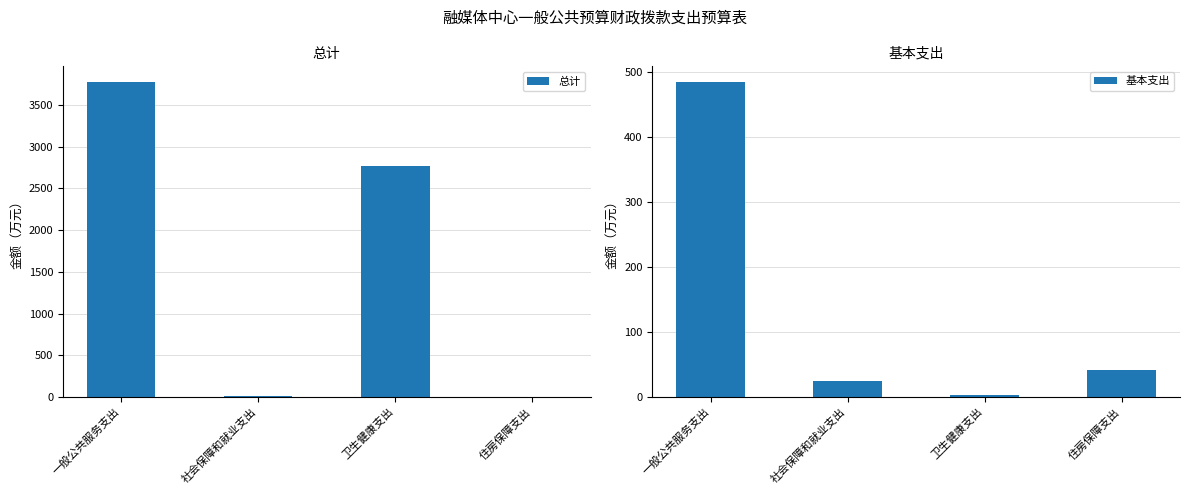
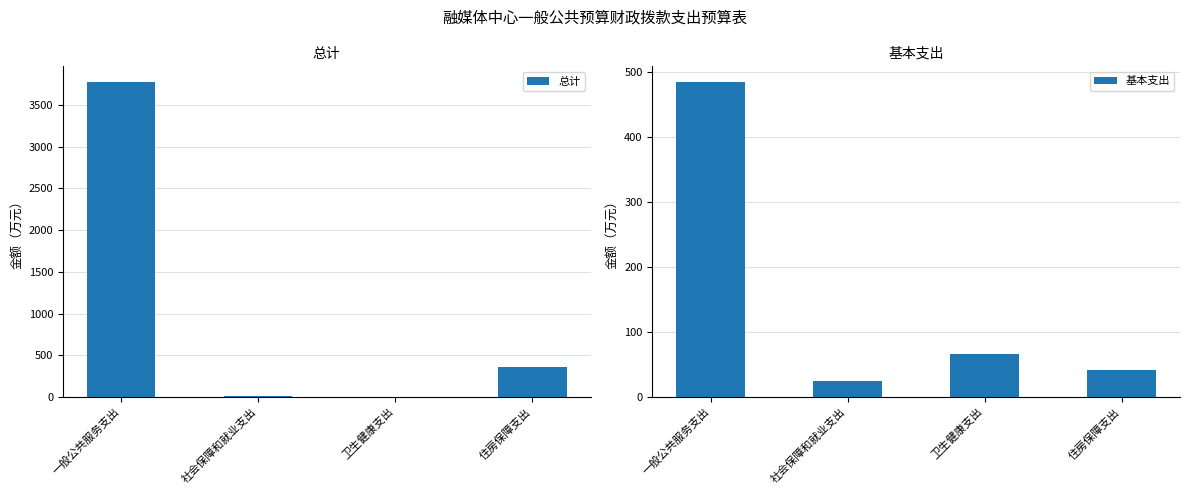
总计, 卫生健康支出: 2800 -> 0
总计, 住房保障支出: 0 -> 400
基本支出, 卫生健康支出: 0 -> 70
